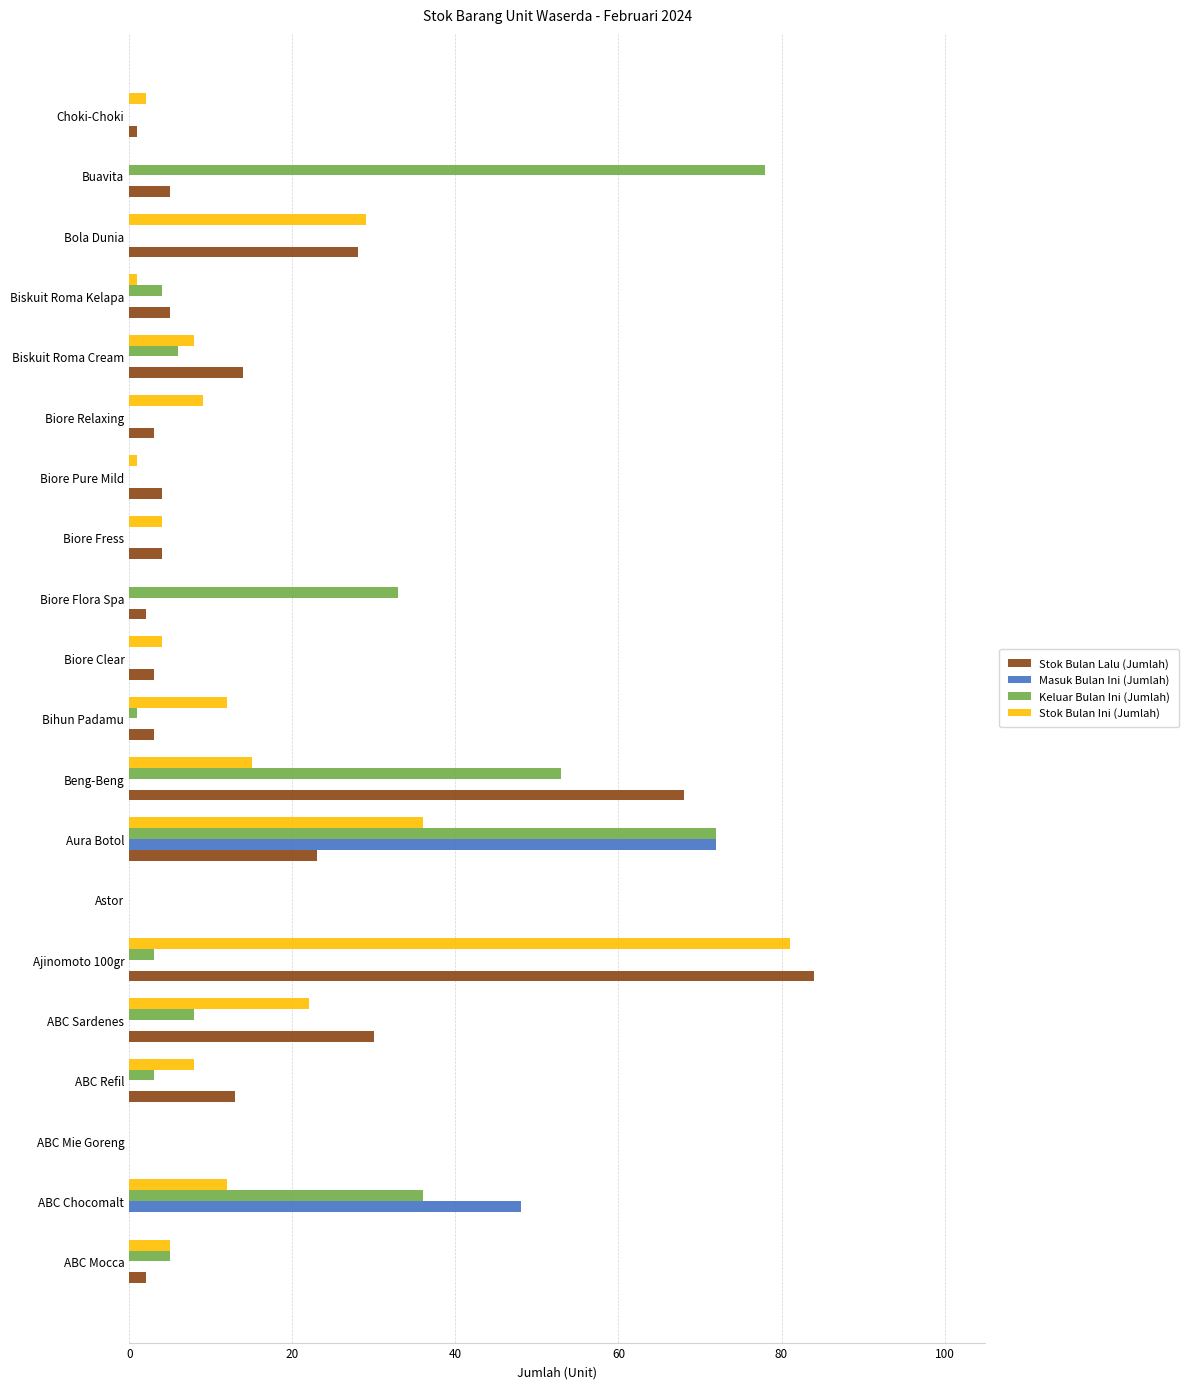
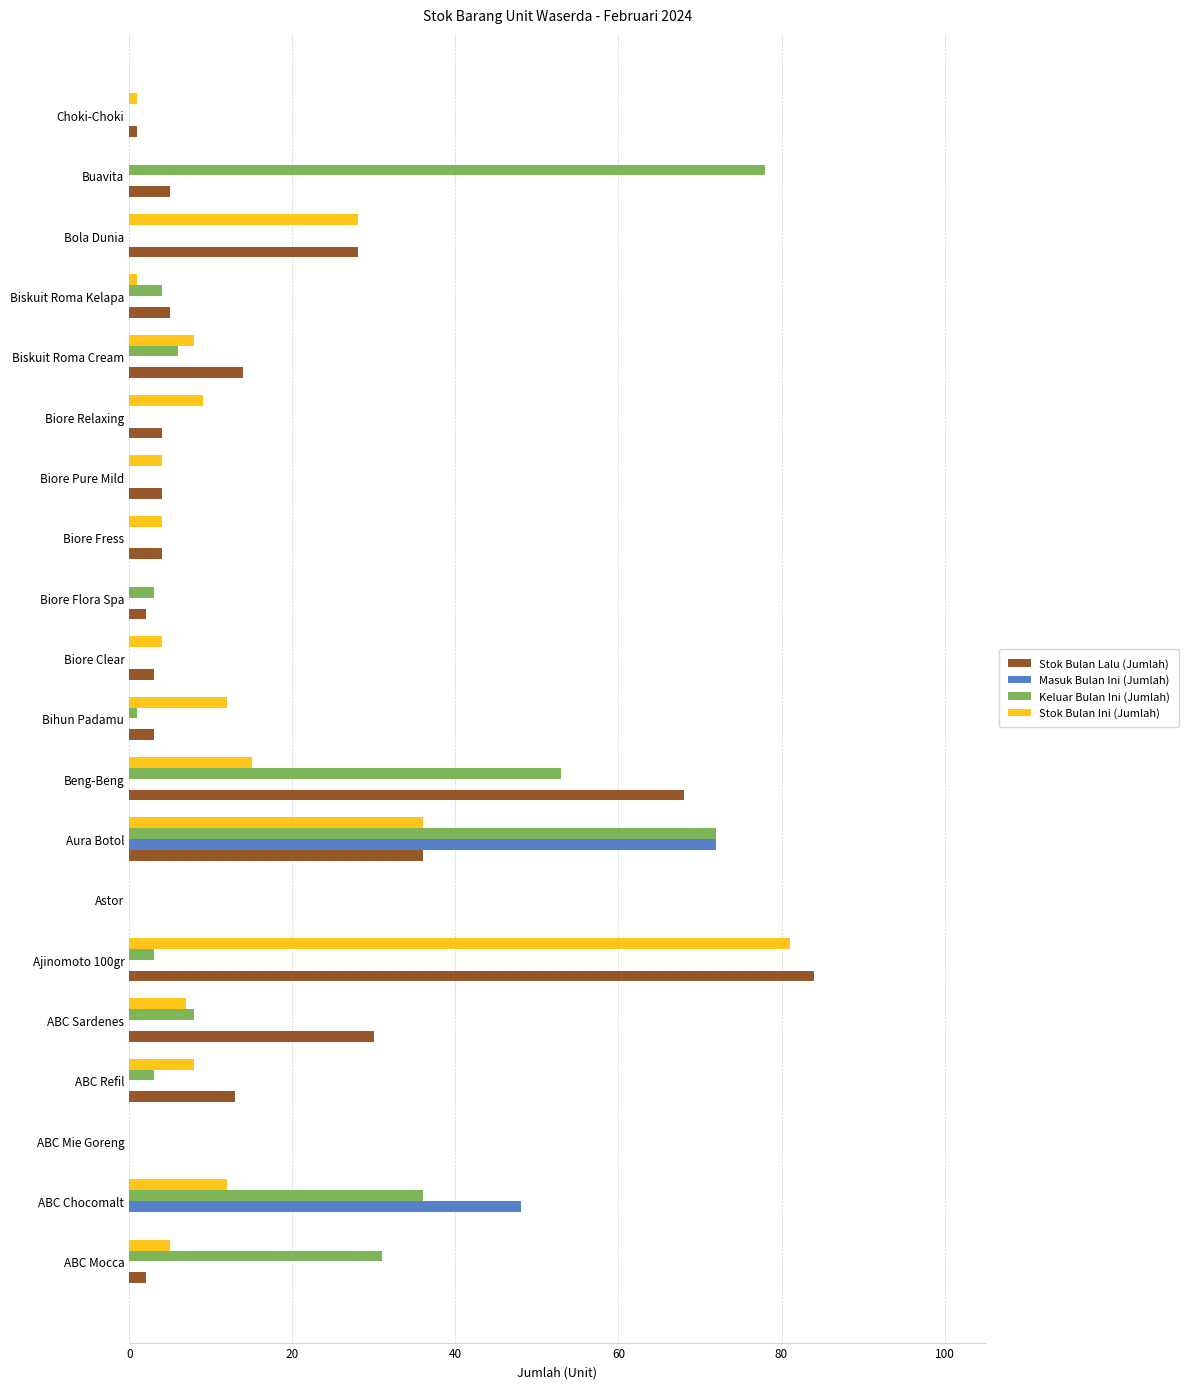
Stok Bulan Ini (Jumlah), Choki-Choki: 2 -> 1
Stok Bulan Ini (Jumlah), Bola Dunia: 29 -> 28
Stok Bulan Lalu (Jumlah), Biore Relaxing: 3 -> 4
Stok Bulan Ini (Jumlah), Biore Pure Mild: 1 -> 4
Keluar Bulan Ini (Jumlah), Biore Flora Spa: 33 -> 3
Stok Bulan Lalu (Jumlah), Aura Botol: 23 -> 36
Stok Bulan Ini (Jumlah), ABC Sardenes: 22 -> 7
Keluar Bulan Ini (Jumlah), ABC Mocca: 5 -> 31
